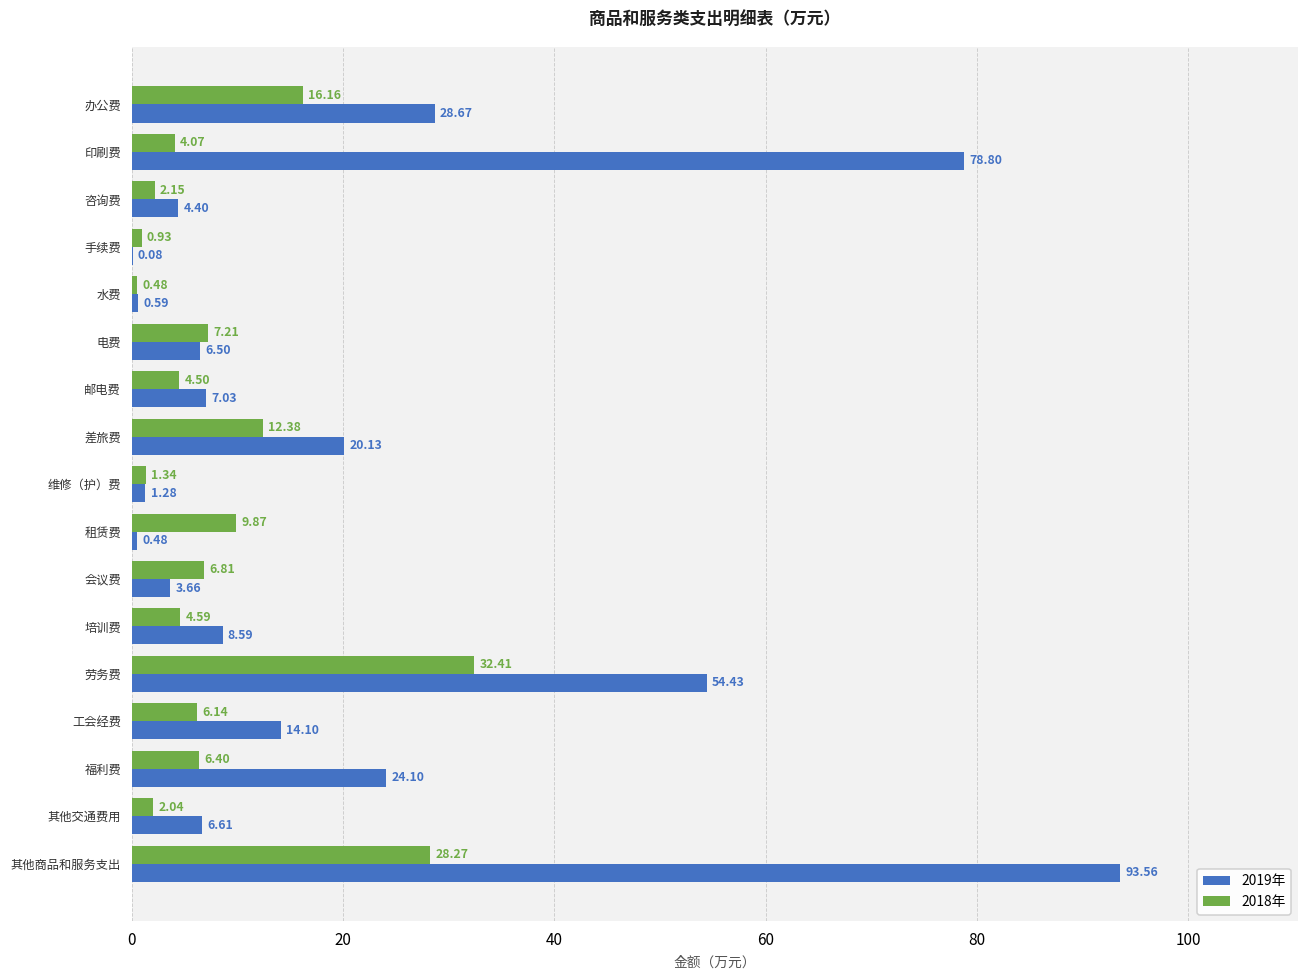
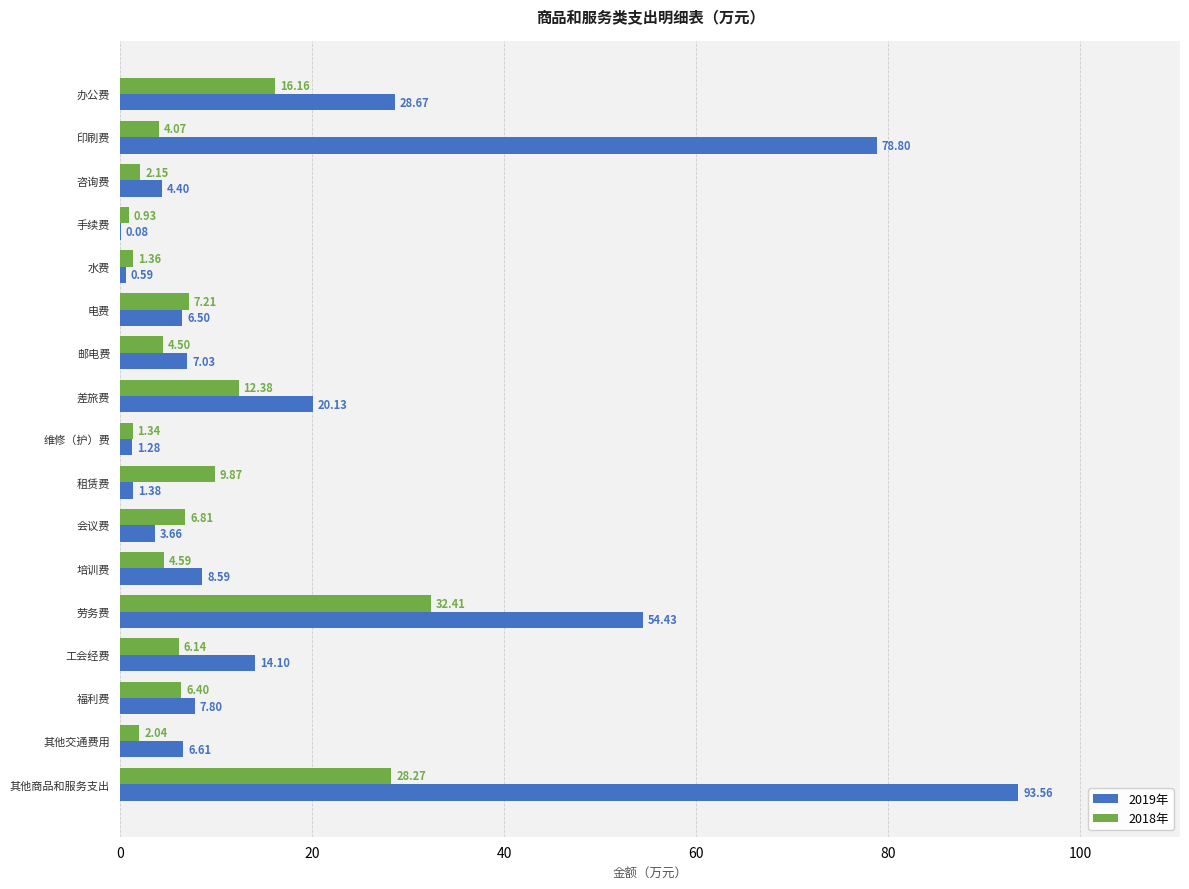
2018年, 水费: 0.48 -> 1.36
2019年, 租赁费: 0.48 -> 1.38
2019年, 福利费: 24.10 -> 7.80
